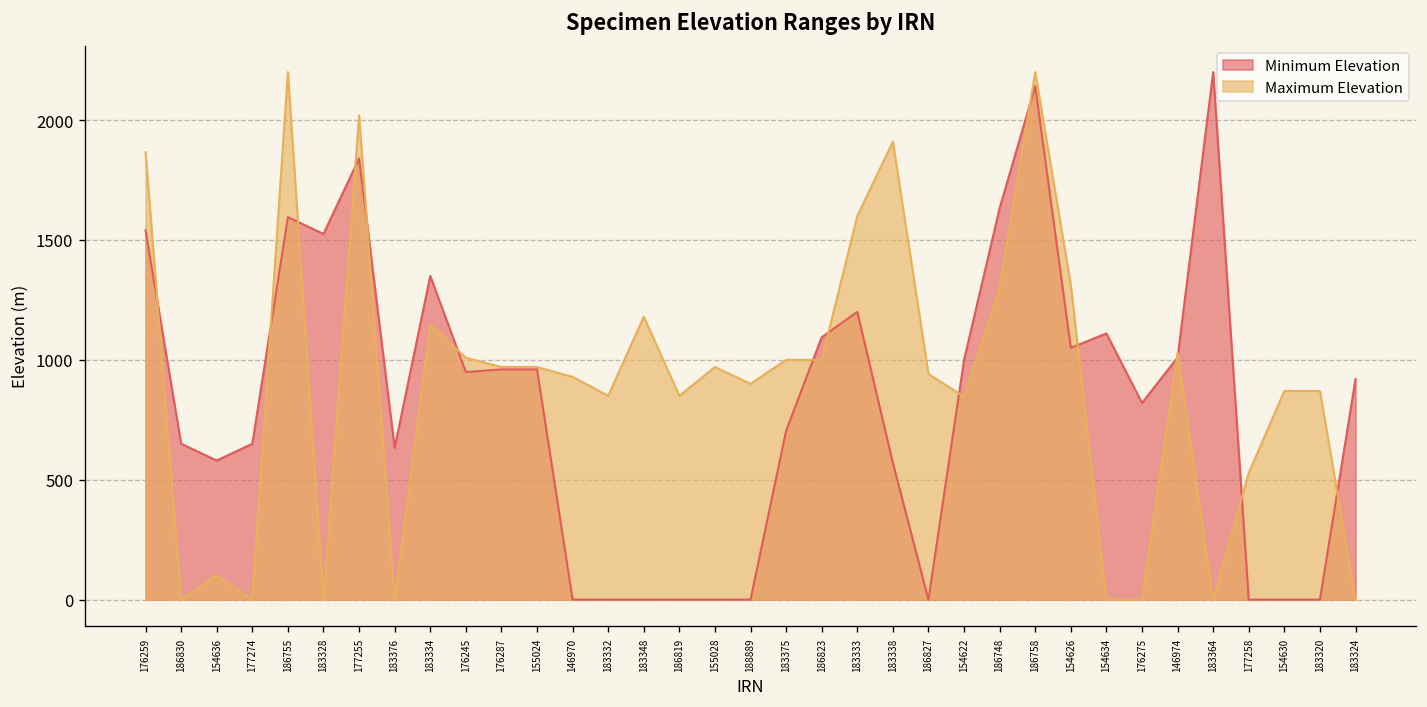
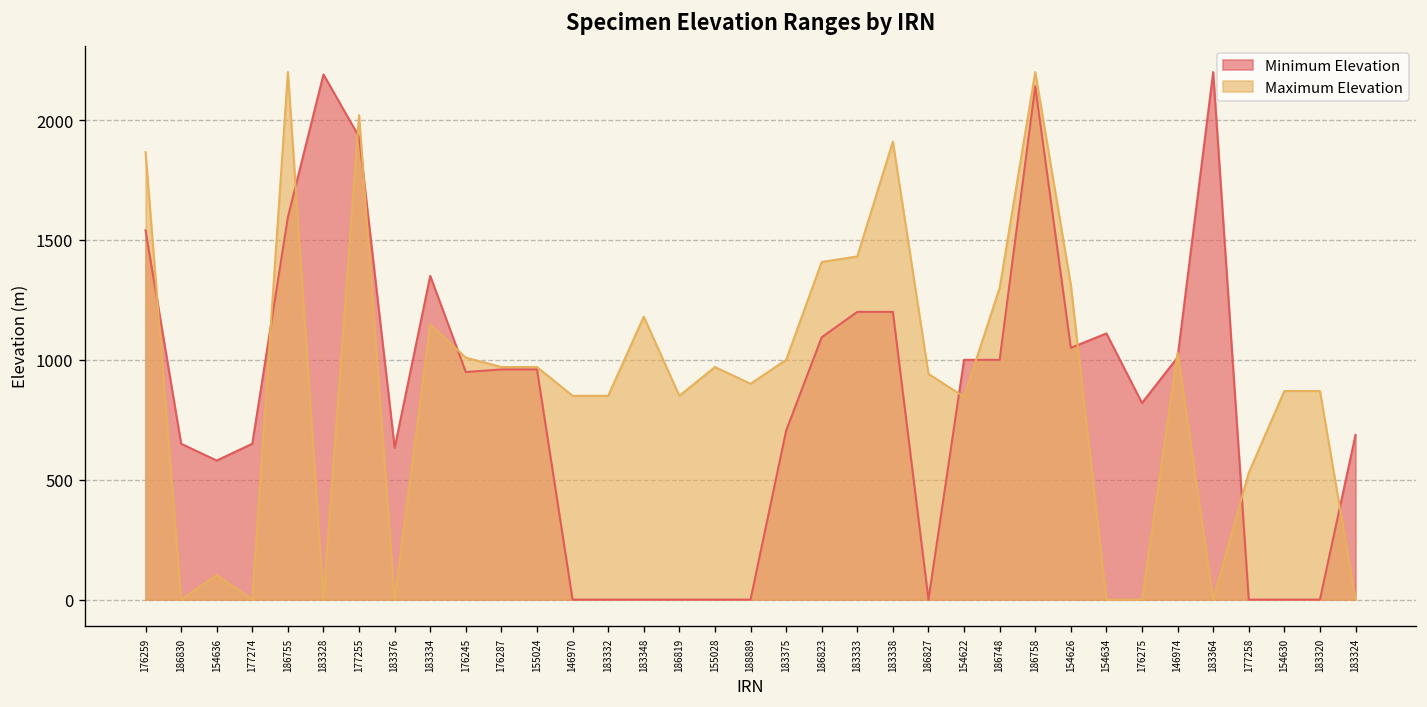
Minimum Elevation, 183328: 1530 -> 2190
Minimum Elevation, 177255: 1840 -> 1930
Maximum Elevation, 146970: 930 -> 850
Maximum Elevation, 186823: 1000 -> 1410
Maximum Elevation, 183333: 1600 -> 1430
Minimum Elevation, 183338: 570 -> 1200
Minimum Elevation, 186748: 1630 -> 1000
Minimum Elevation, 183324: 920 -> 690
